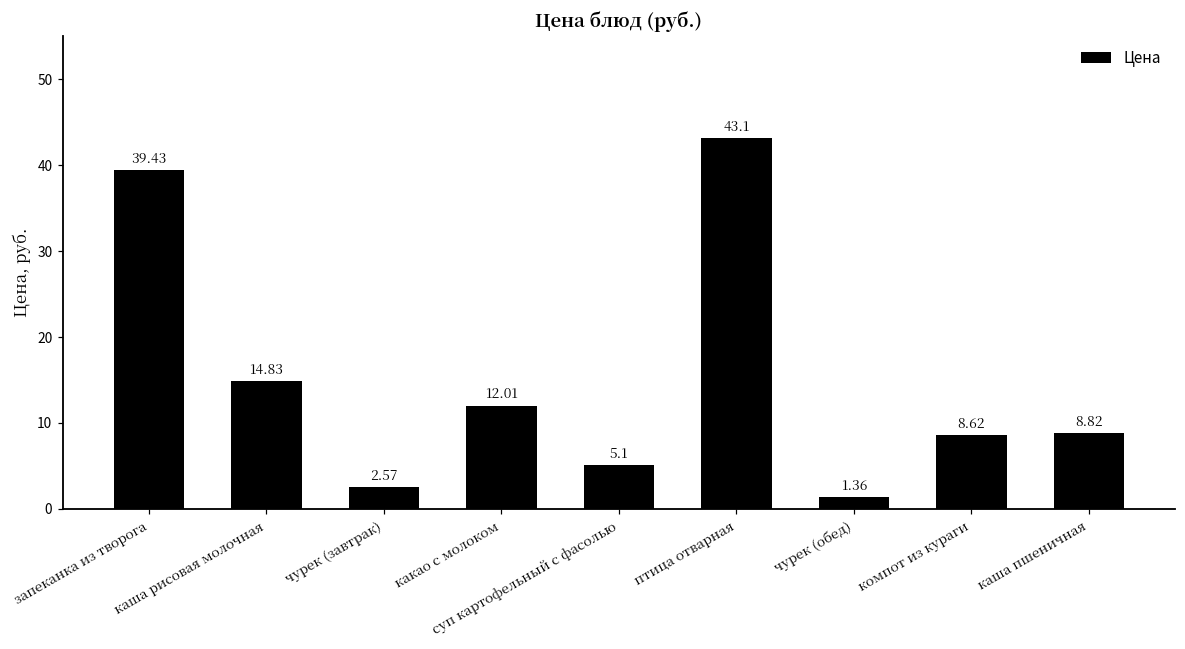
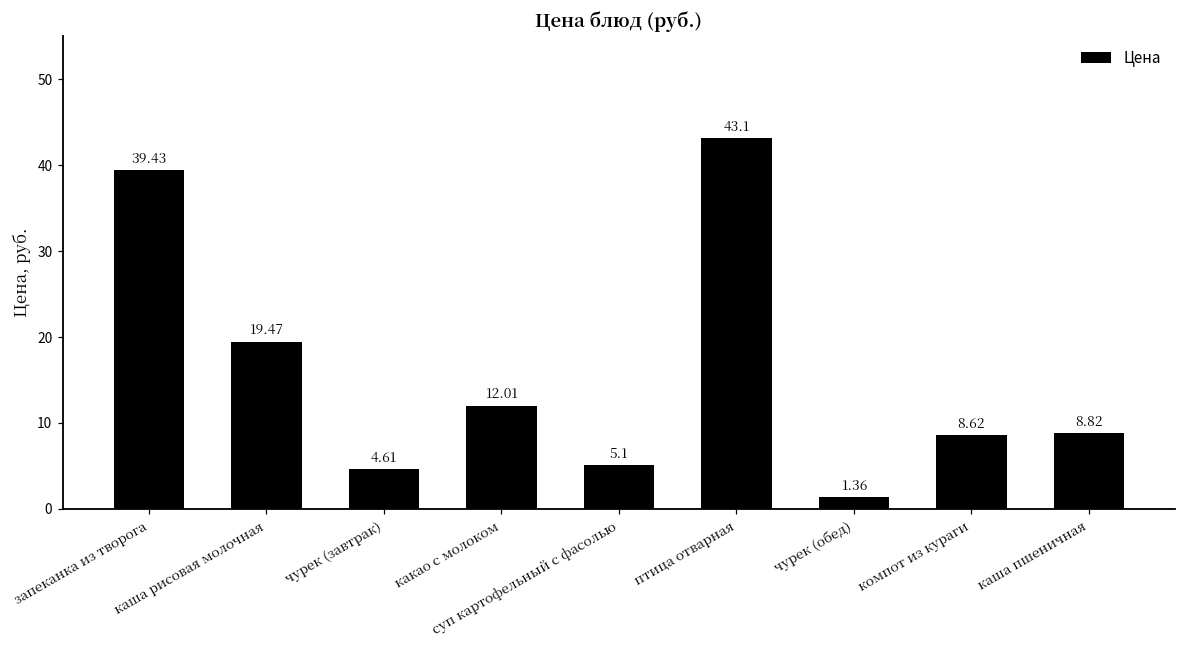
каша рисовая молочная: 14.83 -> 19.47
чурек (завтрак): 2.57 -> 4.61
